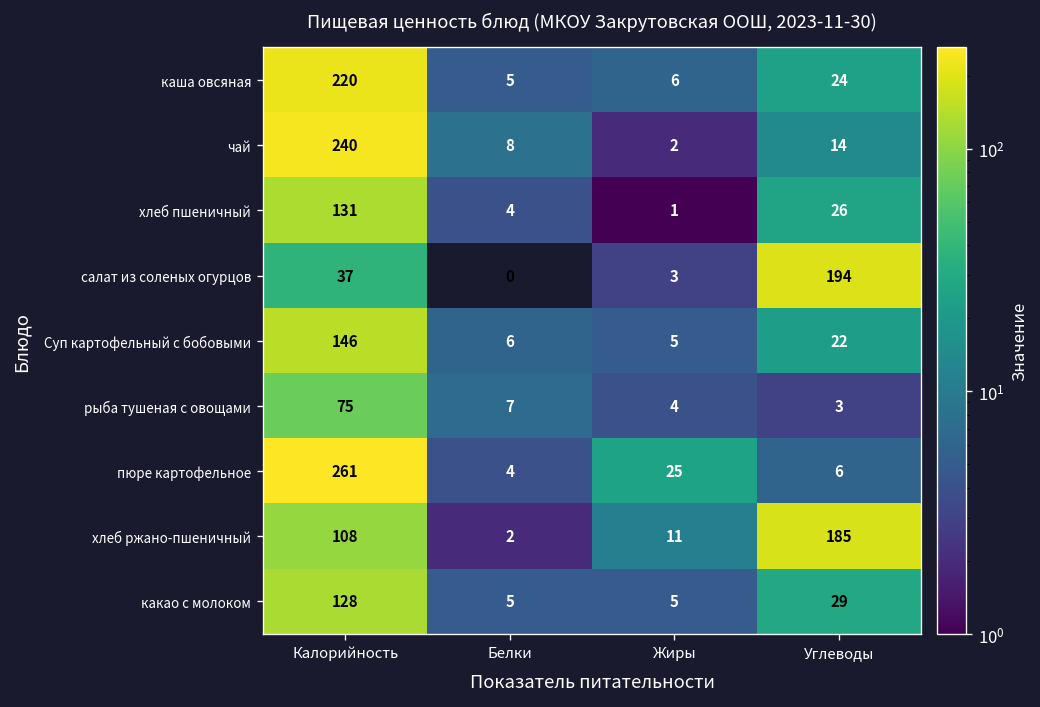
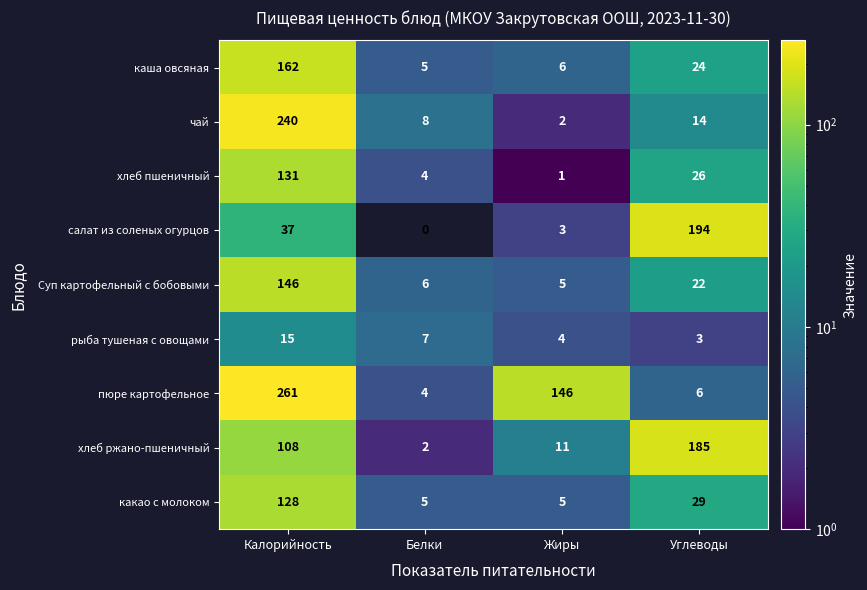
каша овсяная, Калорийность: 220 -> 162
рыба тушеная с овощами, Калорийность: 75 -> 15
пюре картофельное, Жиры: 25 -> 146
